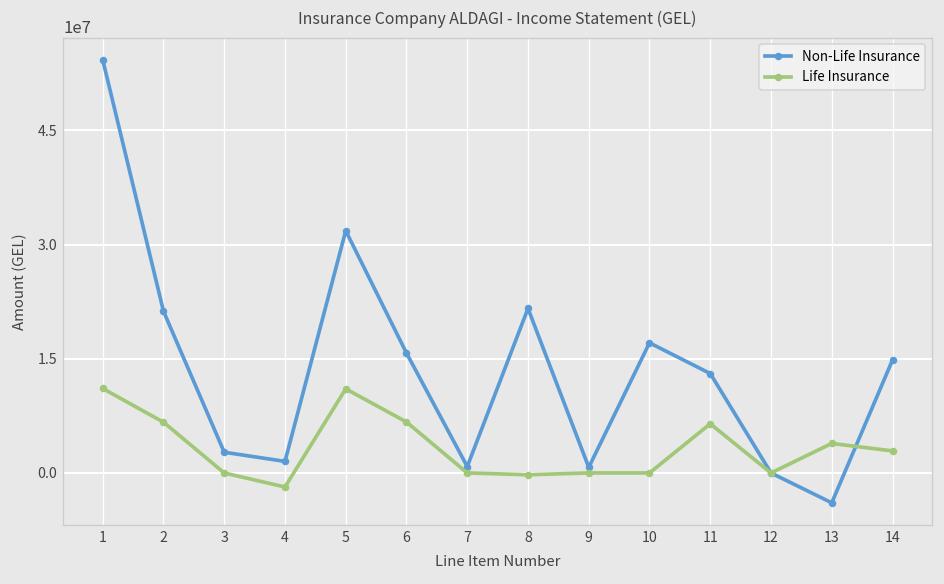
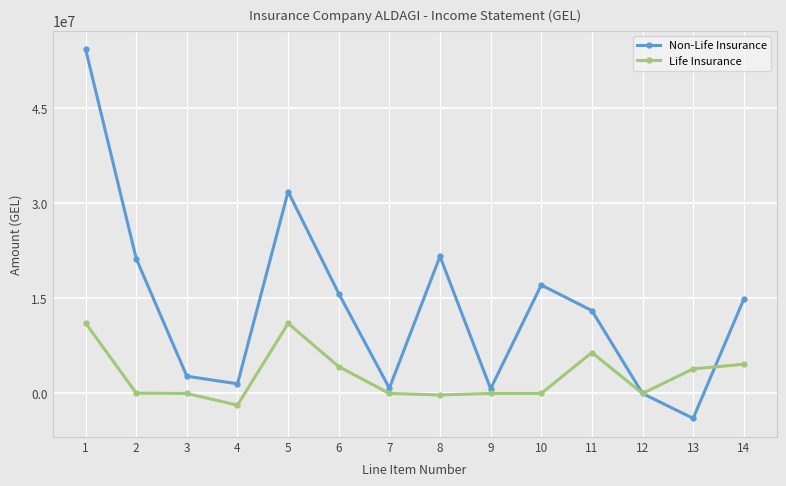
Life Insurance, 2: 7000000 -> 0
Life Insurance, 6: 7000000 -> 4000000
Life Insurance, 14: 3000000 -> 5000000
